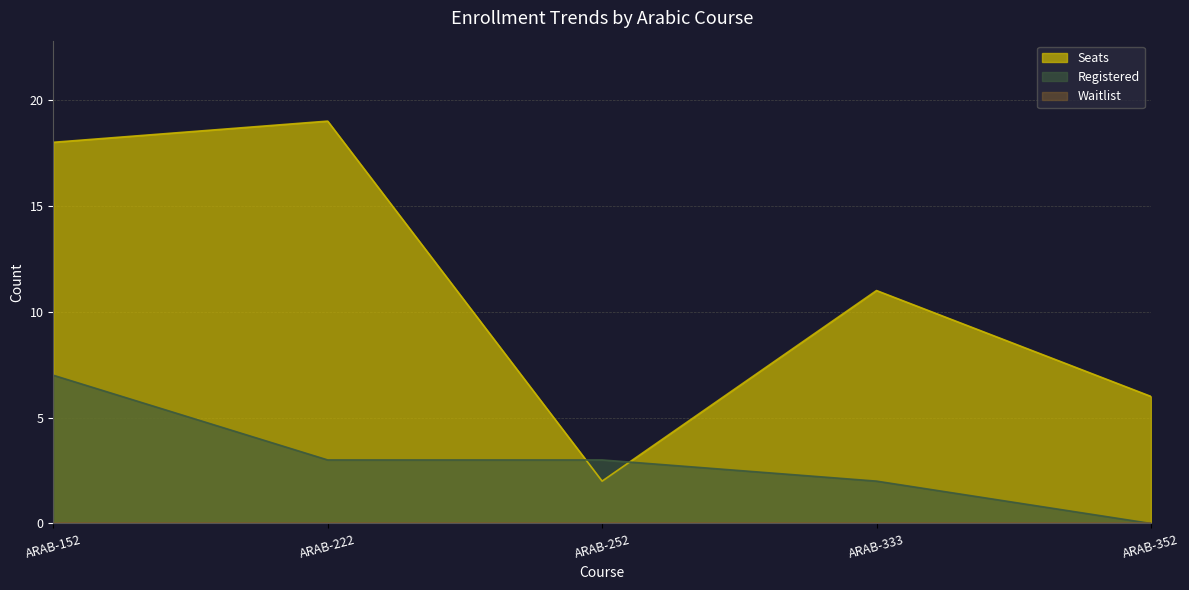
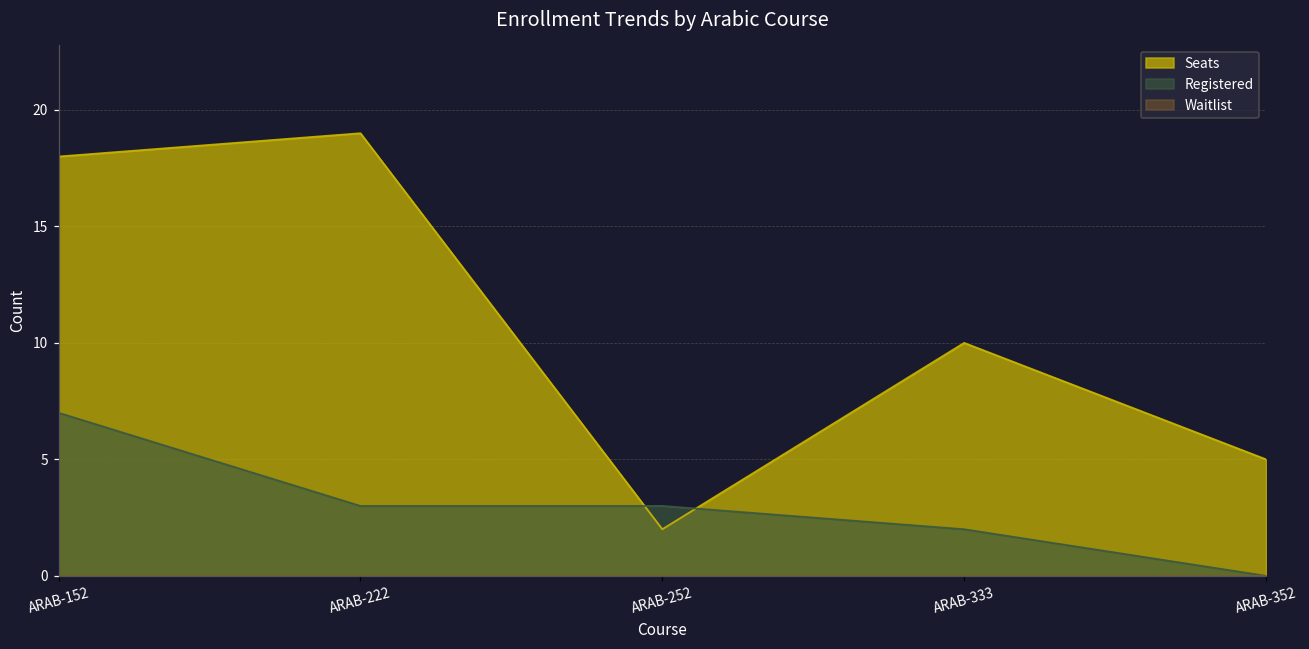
Seats, ARAB-333: 11 -> 10
Seats, ARAB-352: 6 -> 5
